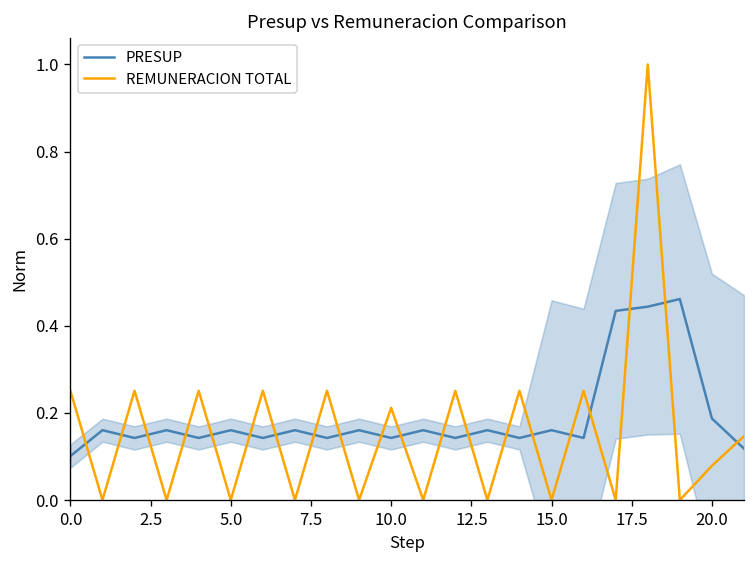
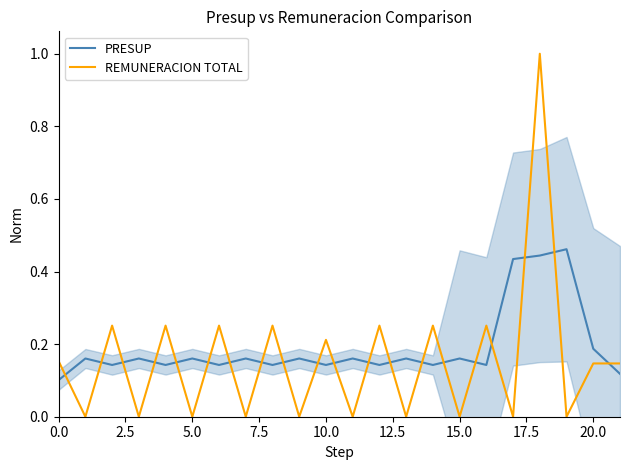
REMUNERACION TOTAL, 0.0: 0.25 -> 0.15
REMUNERACION TOTAL, 20.0: 0.08 -> 0.15
